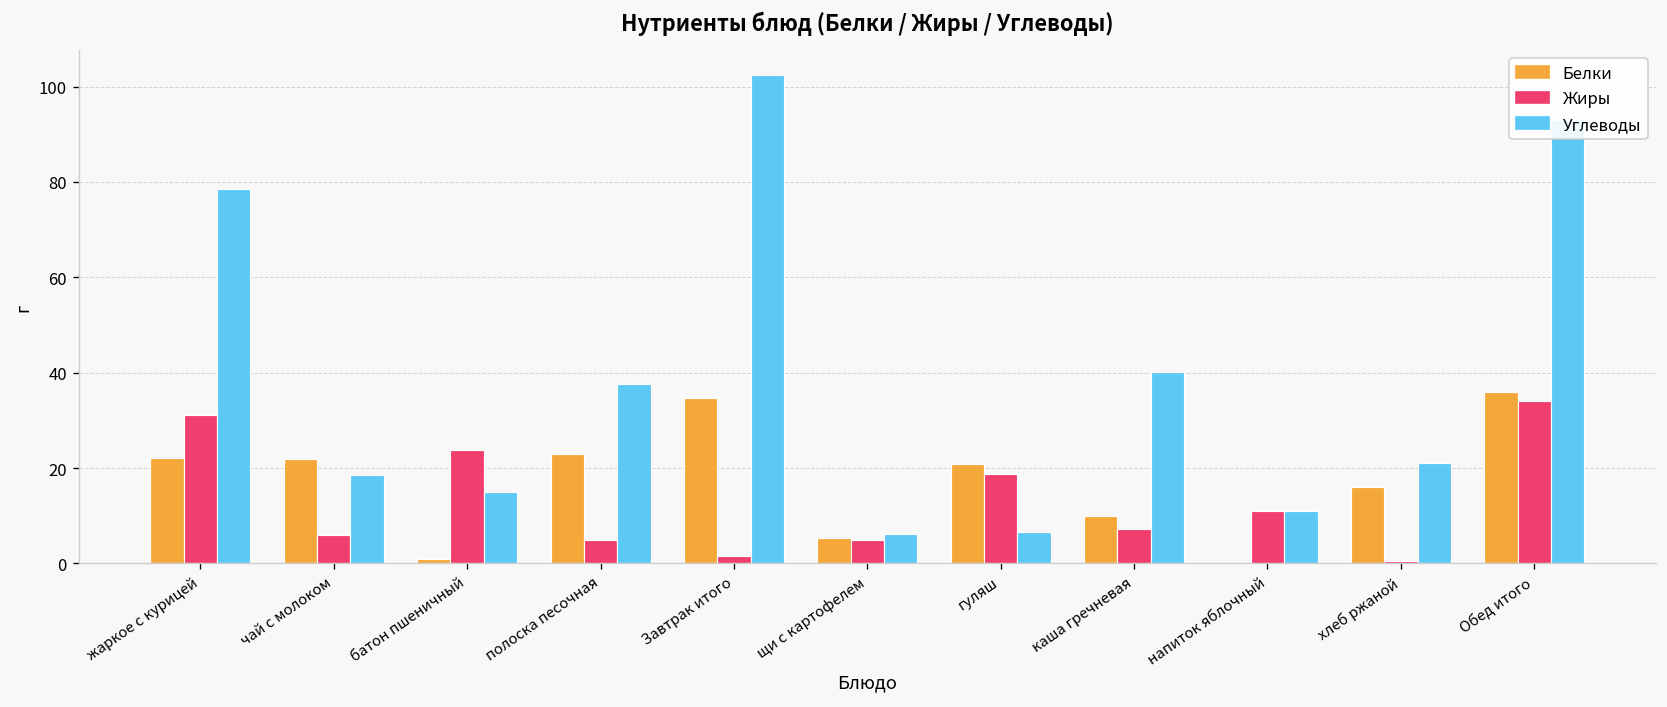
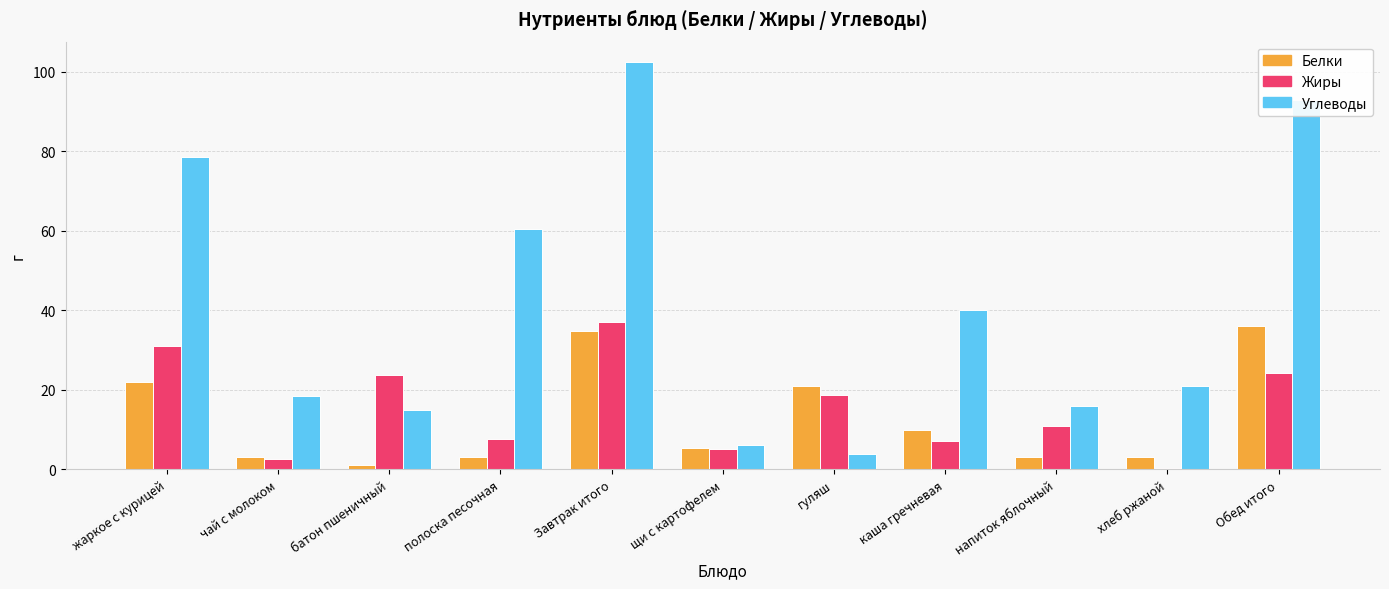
Белки, чай с молоком: 22 -> 3
Жиры, чай с молоком: 6 -> 3
Белки, полоска песочная: 23 -> 3
Жиры, полоска песочная: 5 -> 8
Углеводы, полоска песочная: 38 -> 60
Жиры, Завтрак итого: 2 -> 37
Углеводы, гуляш: 7 -> 4
Белки, напиток яблочный: 0 -> 3
Углеводы, напиток яблочный: 11 -> 16
Белки, хлеб ржаной: 16 -> 3
Жиры, Обед итого: 34 -> 24
